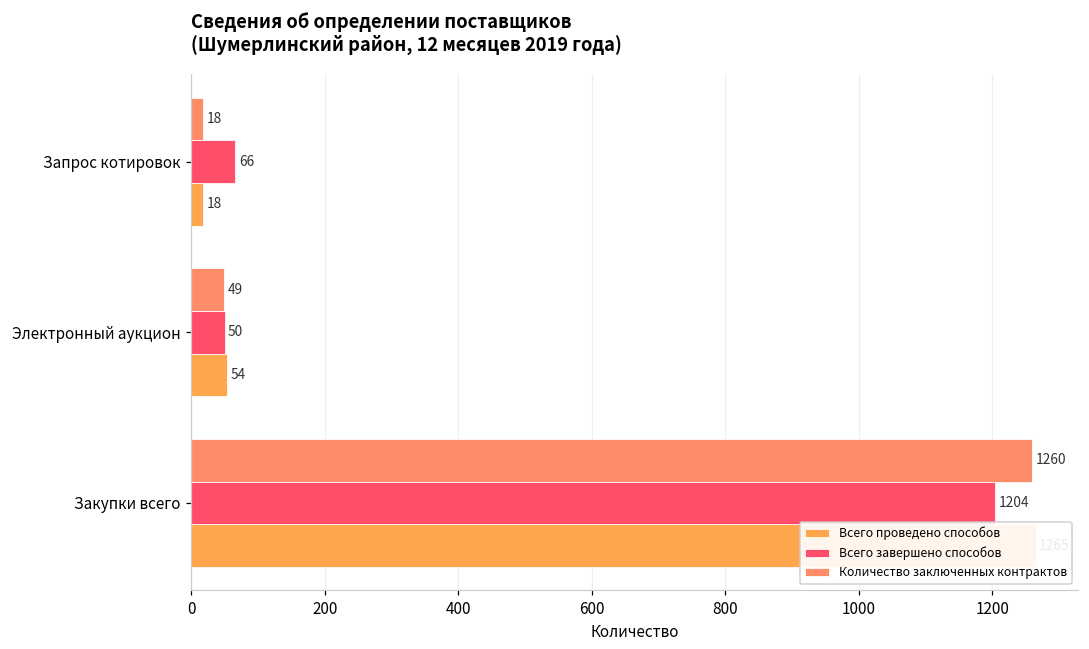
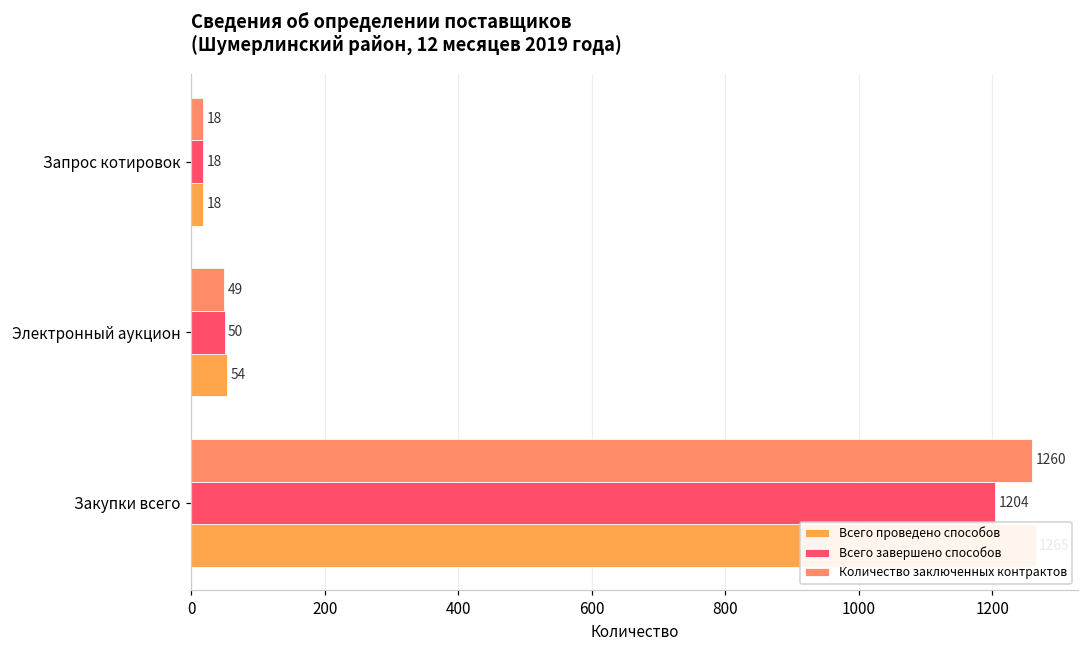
Всего завершено способов, Запрос котировок: 66 -> 18
